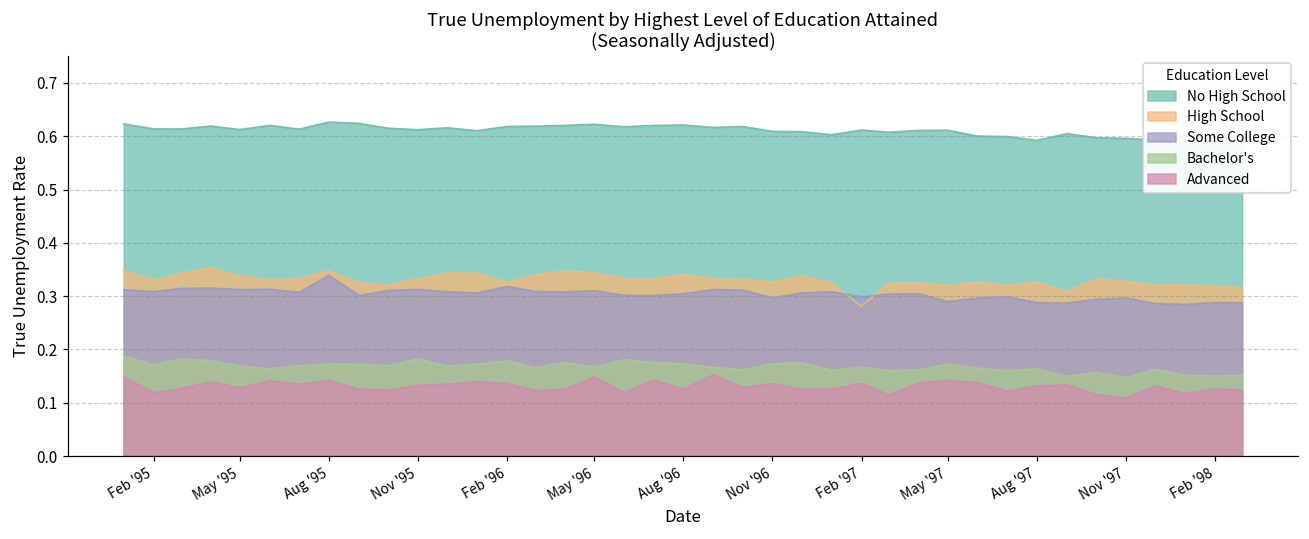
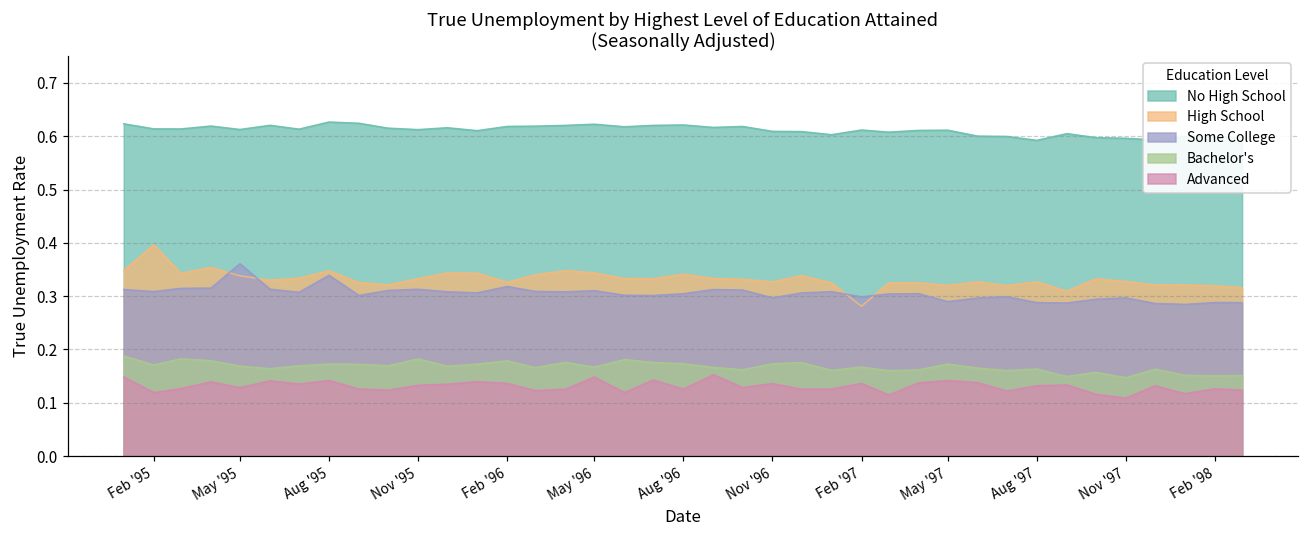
High School, Feb '95: 0.33 -> 0.40
Some College, May '95: 0.31 -> 0.36
